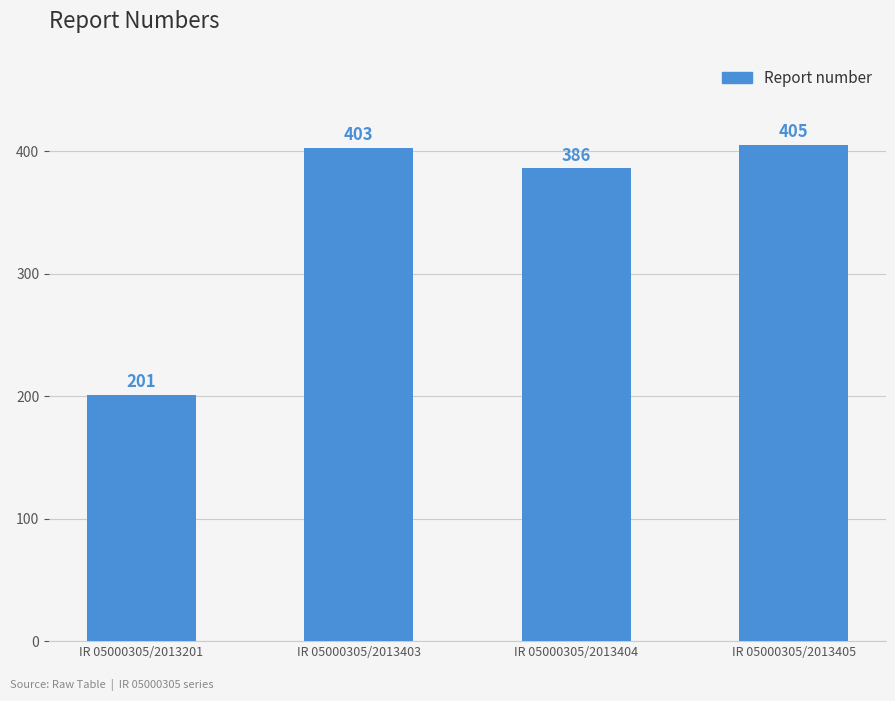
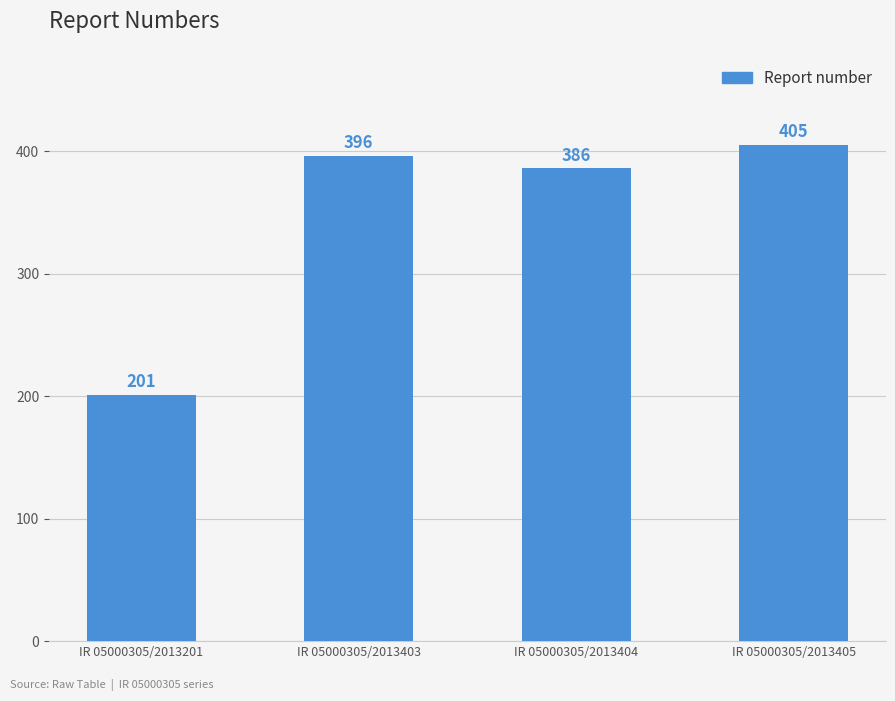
IR 05000305/2013403: 403 -> 396
